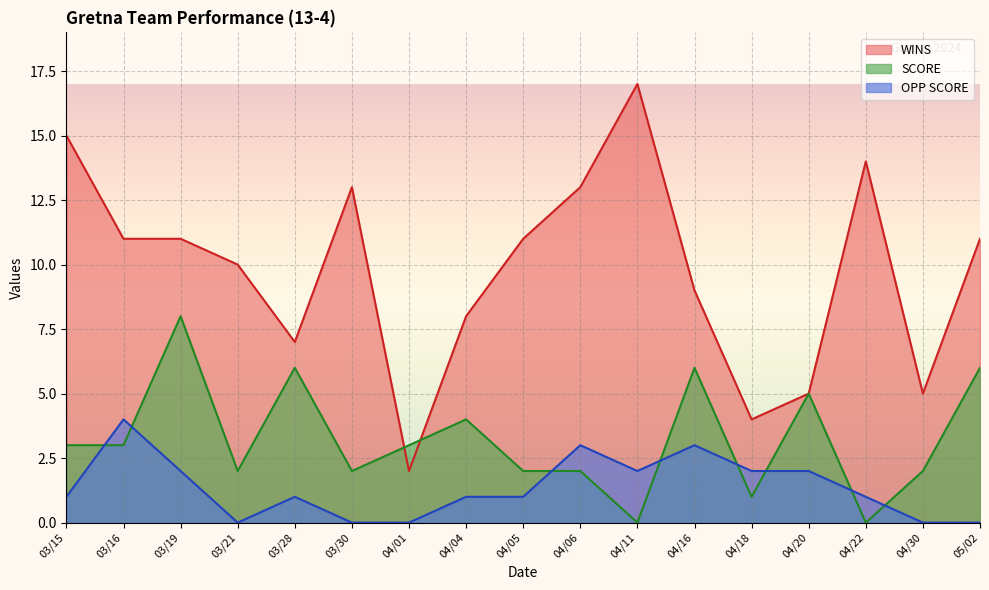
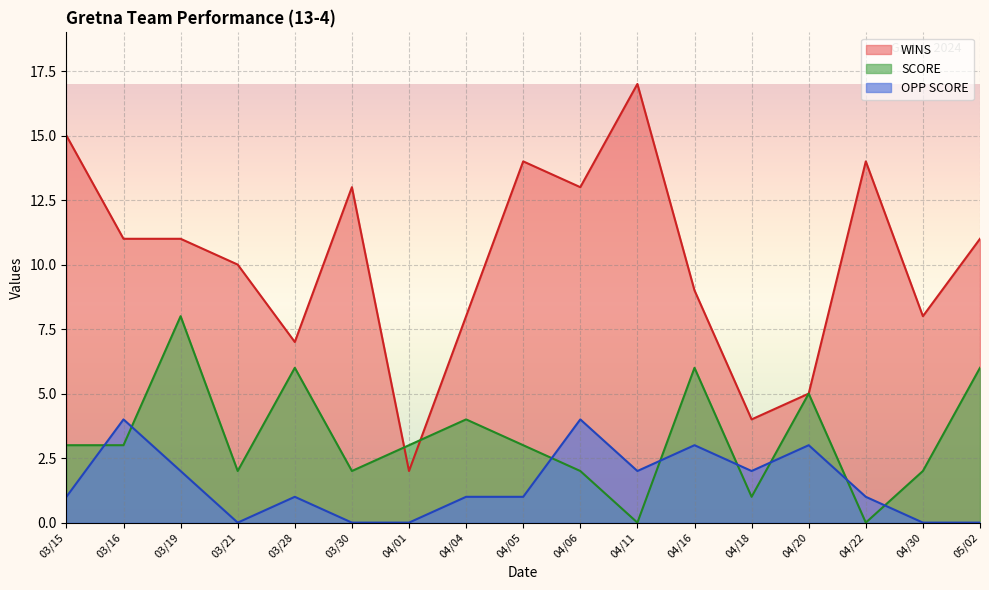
WINS, 04/05: 11 -> 14
SCORE, 04/05: 2 -> 3
OPP SCORE, 04/06: 3 -> 4
OPP SCORE, 04/20: 2 -> 3
WINS, 04/30: 5 -> 8
